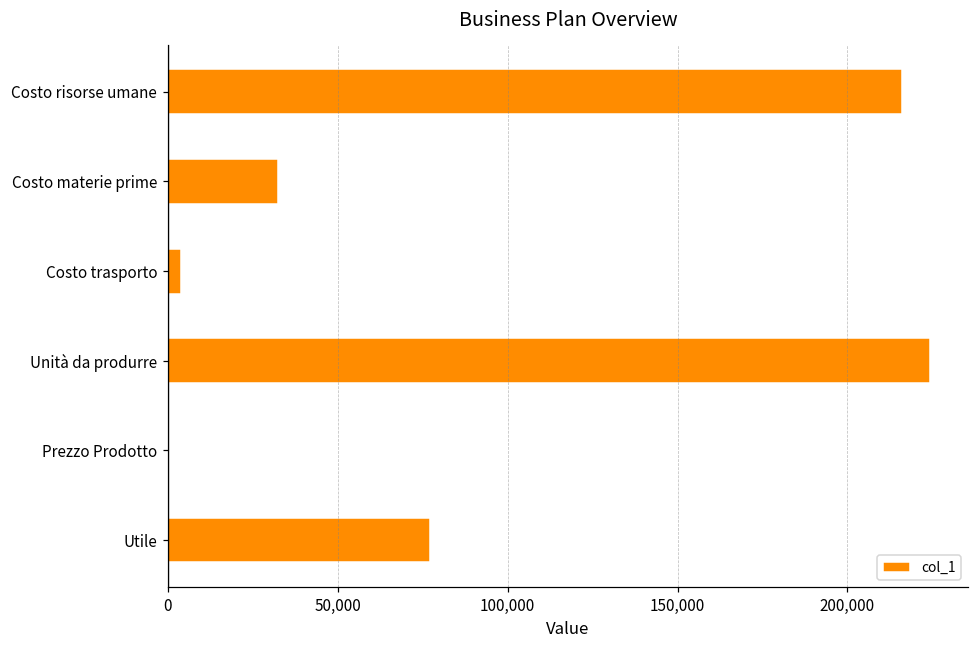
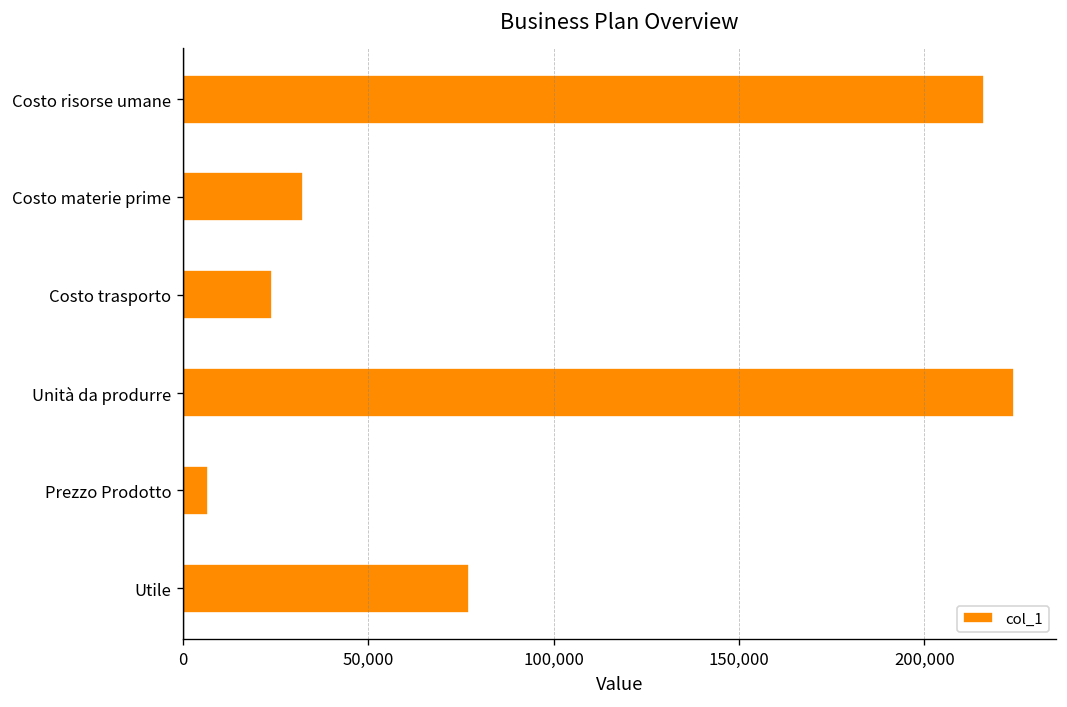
Costo trasporto: 4,000 -> 24,000
Prezzo Prodotto: 0 -> 7,000
